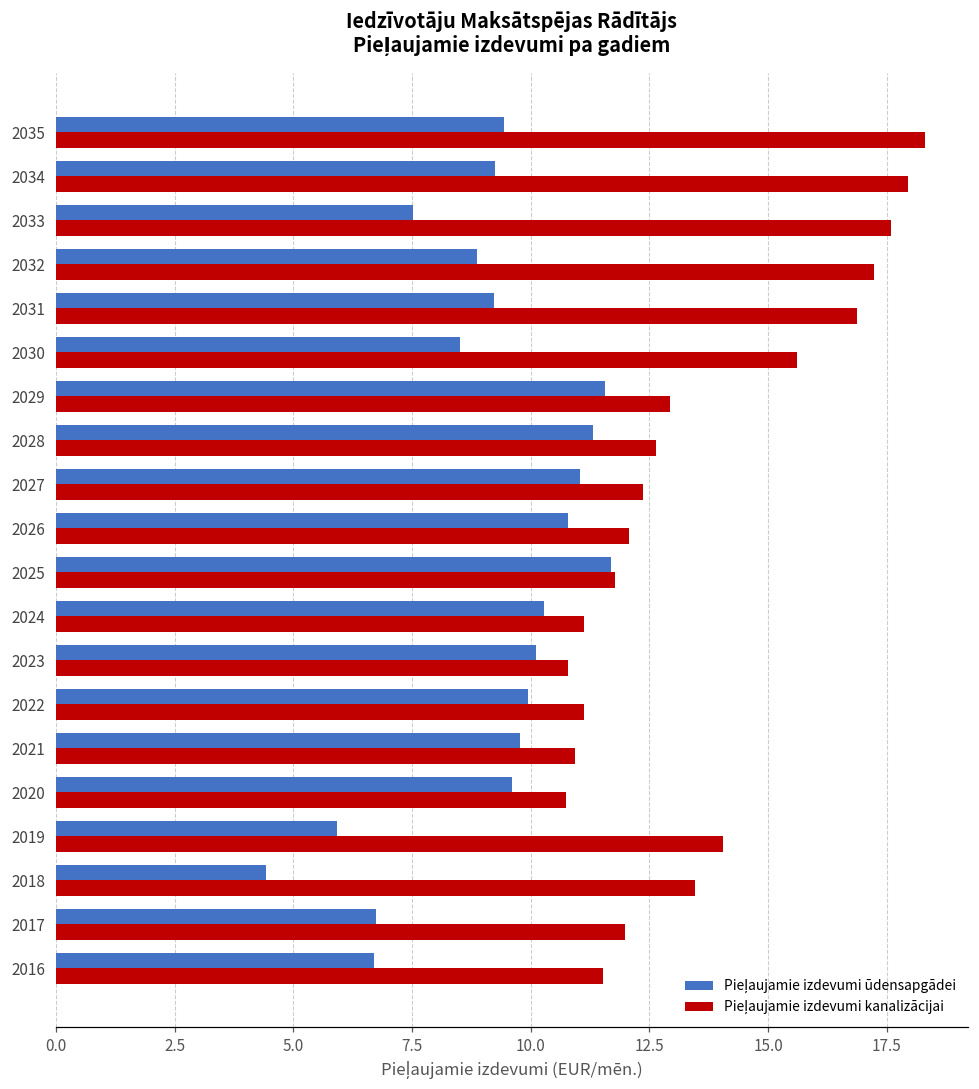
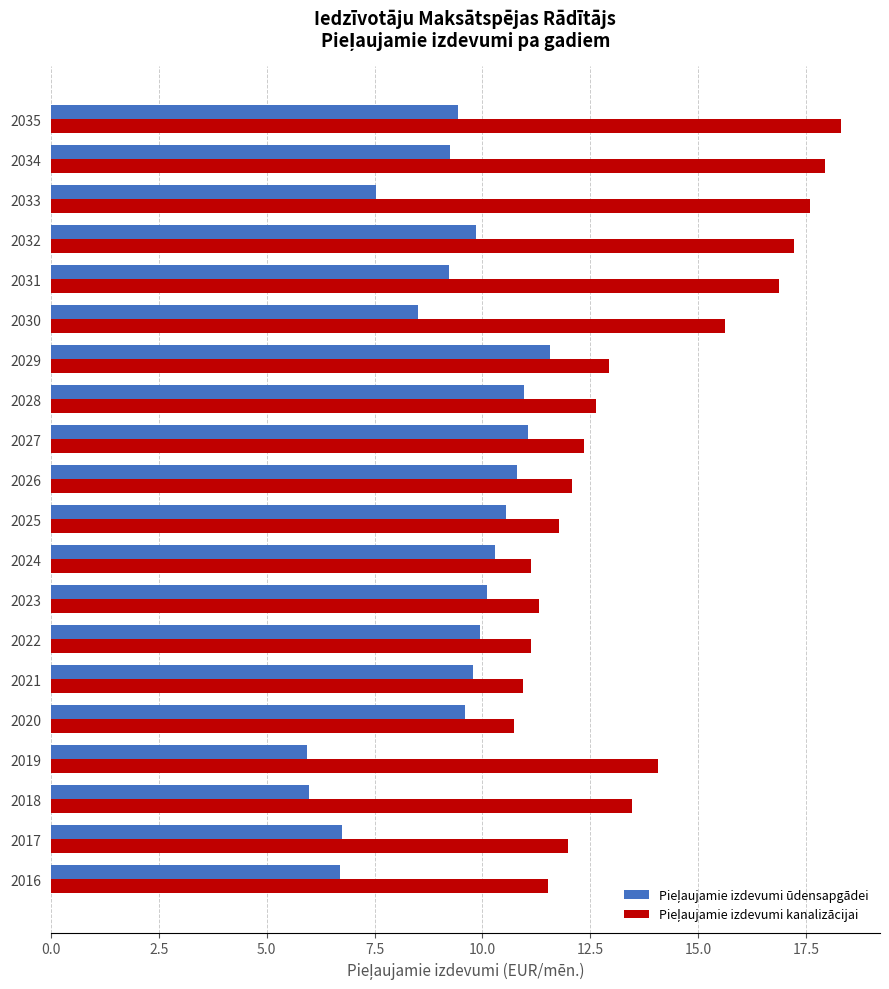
Pieļaujamie izdevumi ūdensapgādei, 2032: 8.9 -> 9.9
Pieļaujamie izdevumi ūdensapgādei, 2028: 11.3 -> 11.0
Pieļaujamie izdevumi ūdensapgādei, 2025: 11.7 -> 10.5
Pieļaujamie izdevumi kanalizācijai, 2023: 10.8 -> 11.3
Pieļaujamie izdevumi ūdensapgādei, 2018: 4.4 -> 6.0
